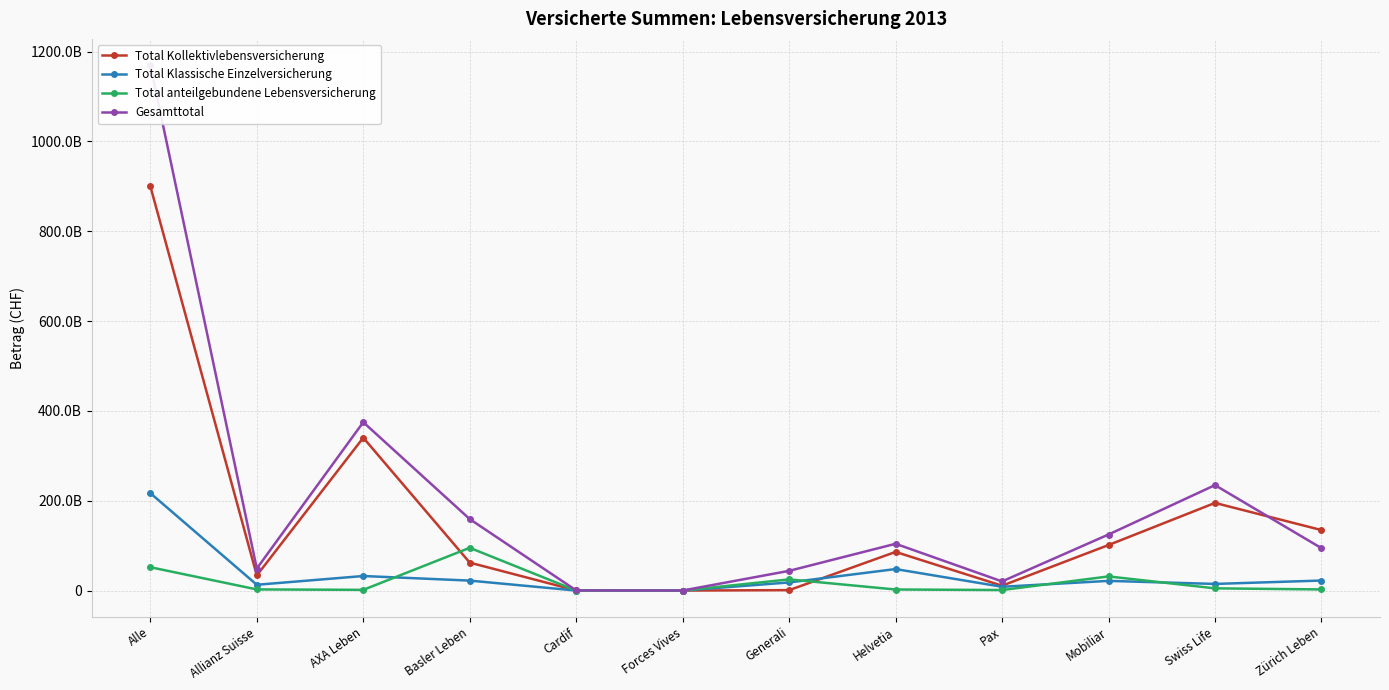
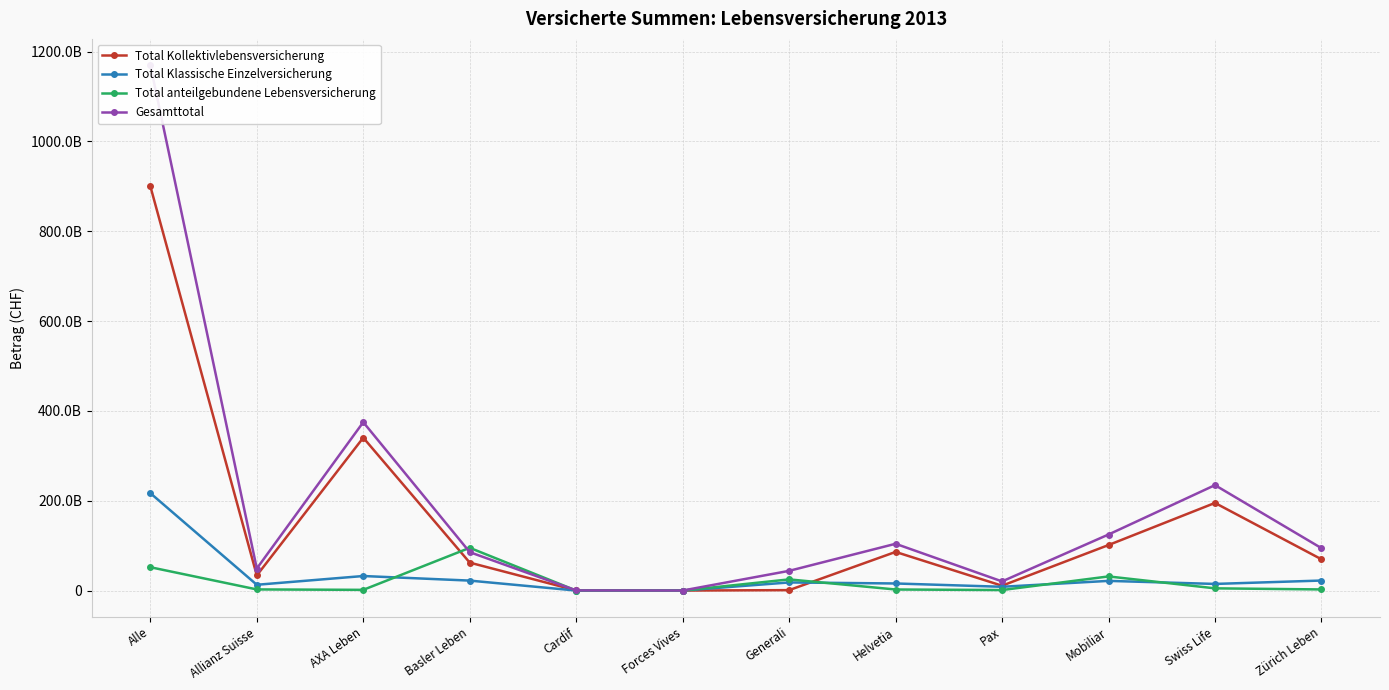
Gesamttotal, Basler Leben: 160000000000 -> 90000000000
Total Klassische Einzelversicherung, Helvetia: 50000000000 -> 20000000000
Total Kollektivlebensversicherung, Zürich Leben: 130000000000 -> 70000000000
